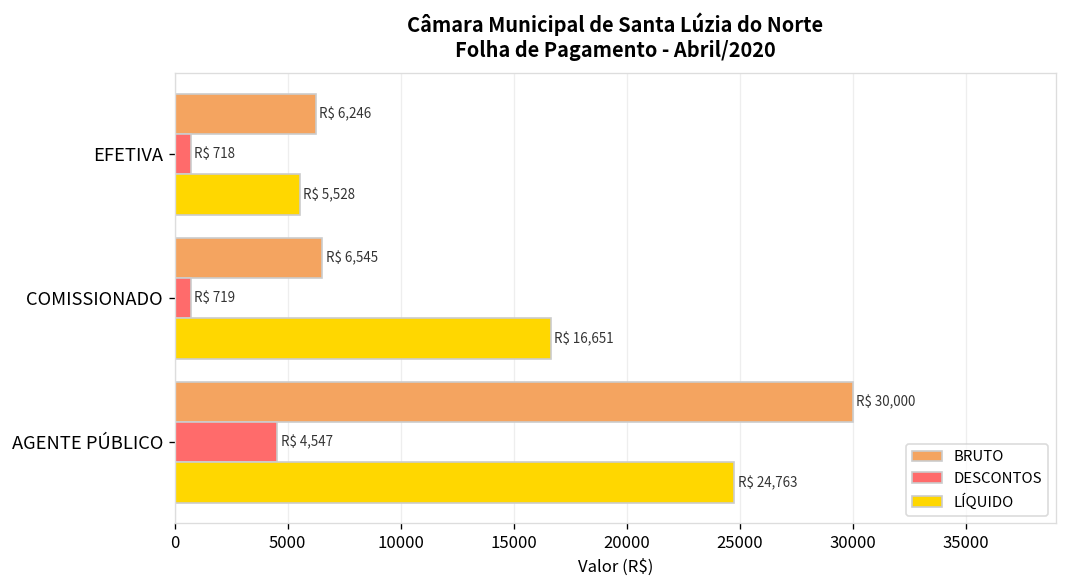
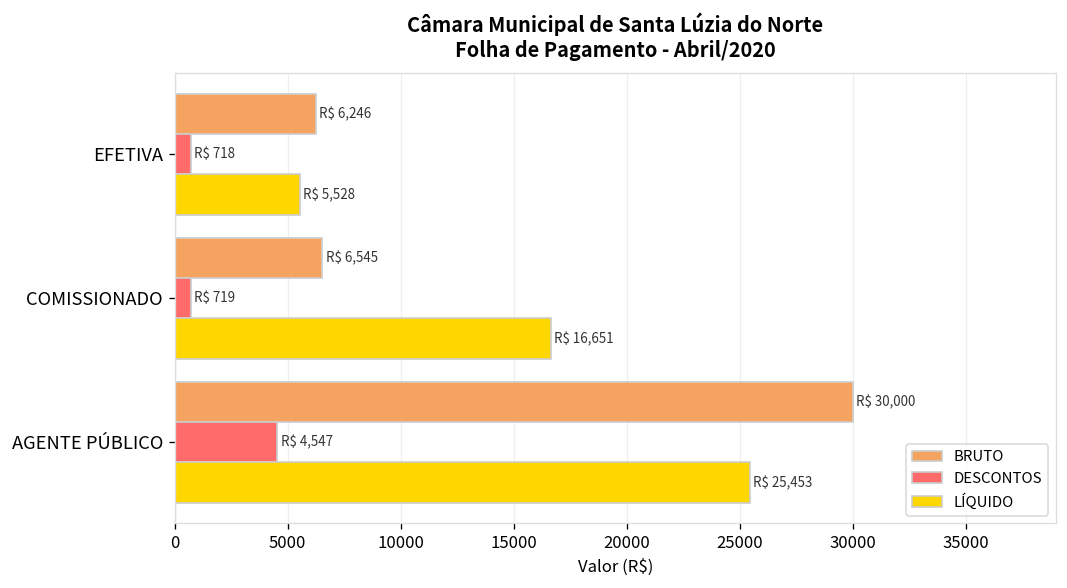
LÍQUIDO, AGENTE PÚBLICO: 24,763 -> 25,453
